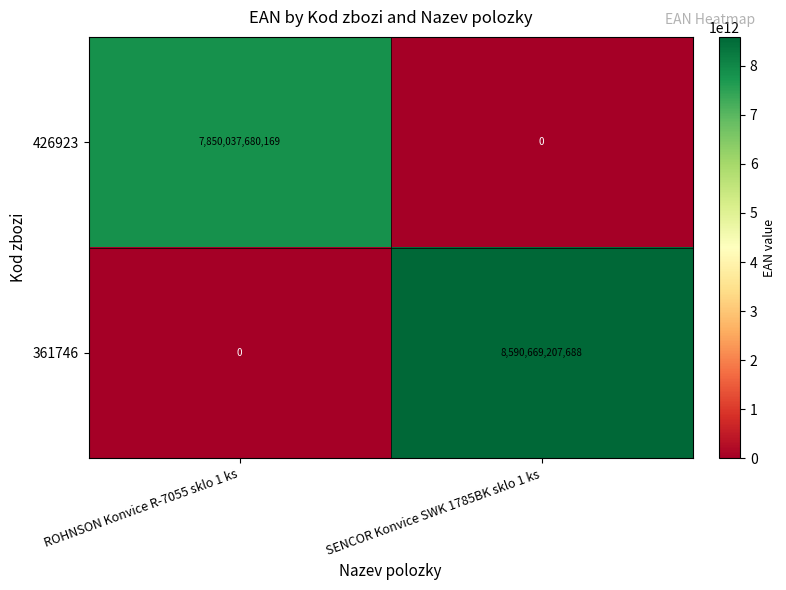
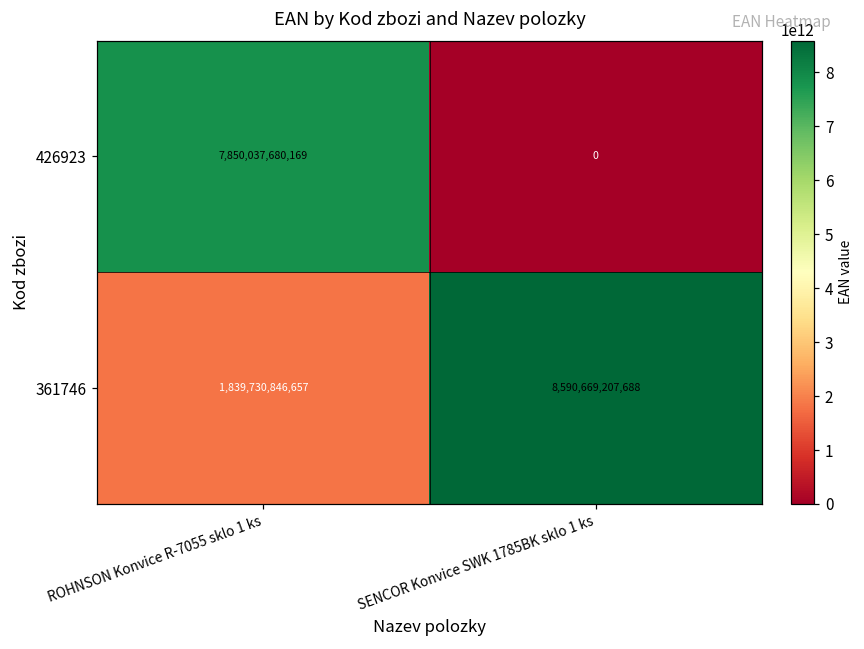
361746, ROHNSON Konvice R-7055 sklo 1 ks: 0 -> 1,839,730,846,657
